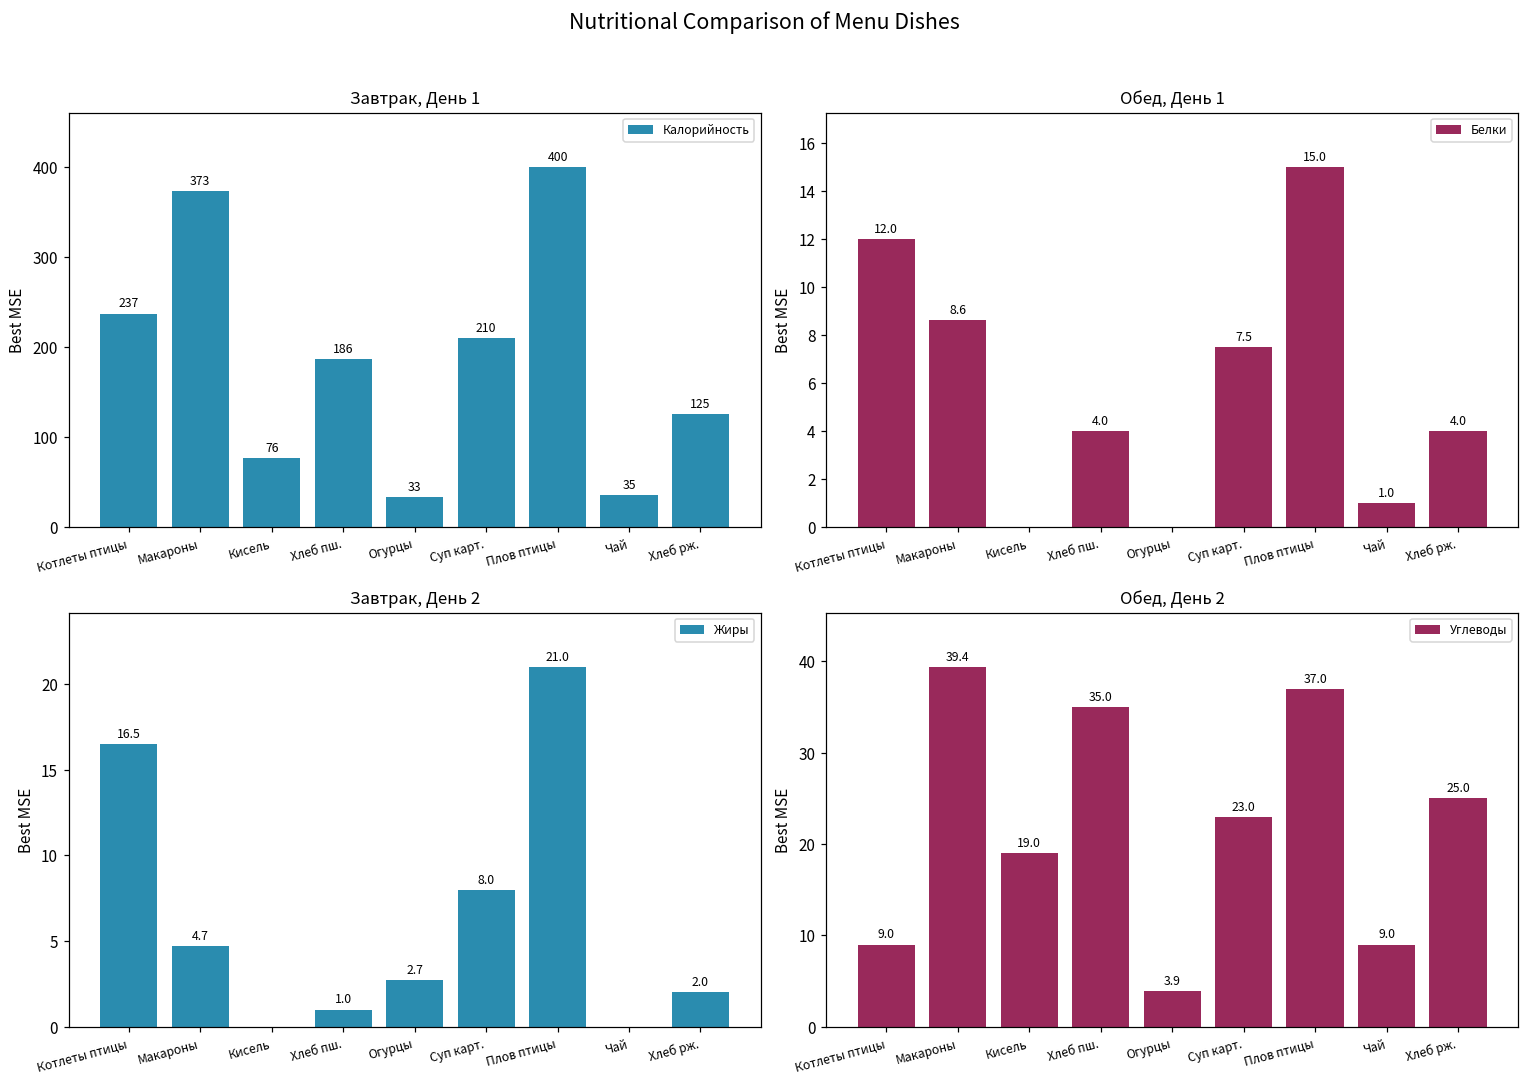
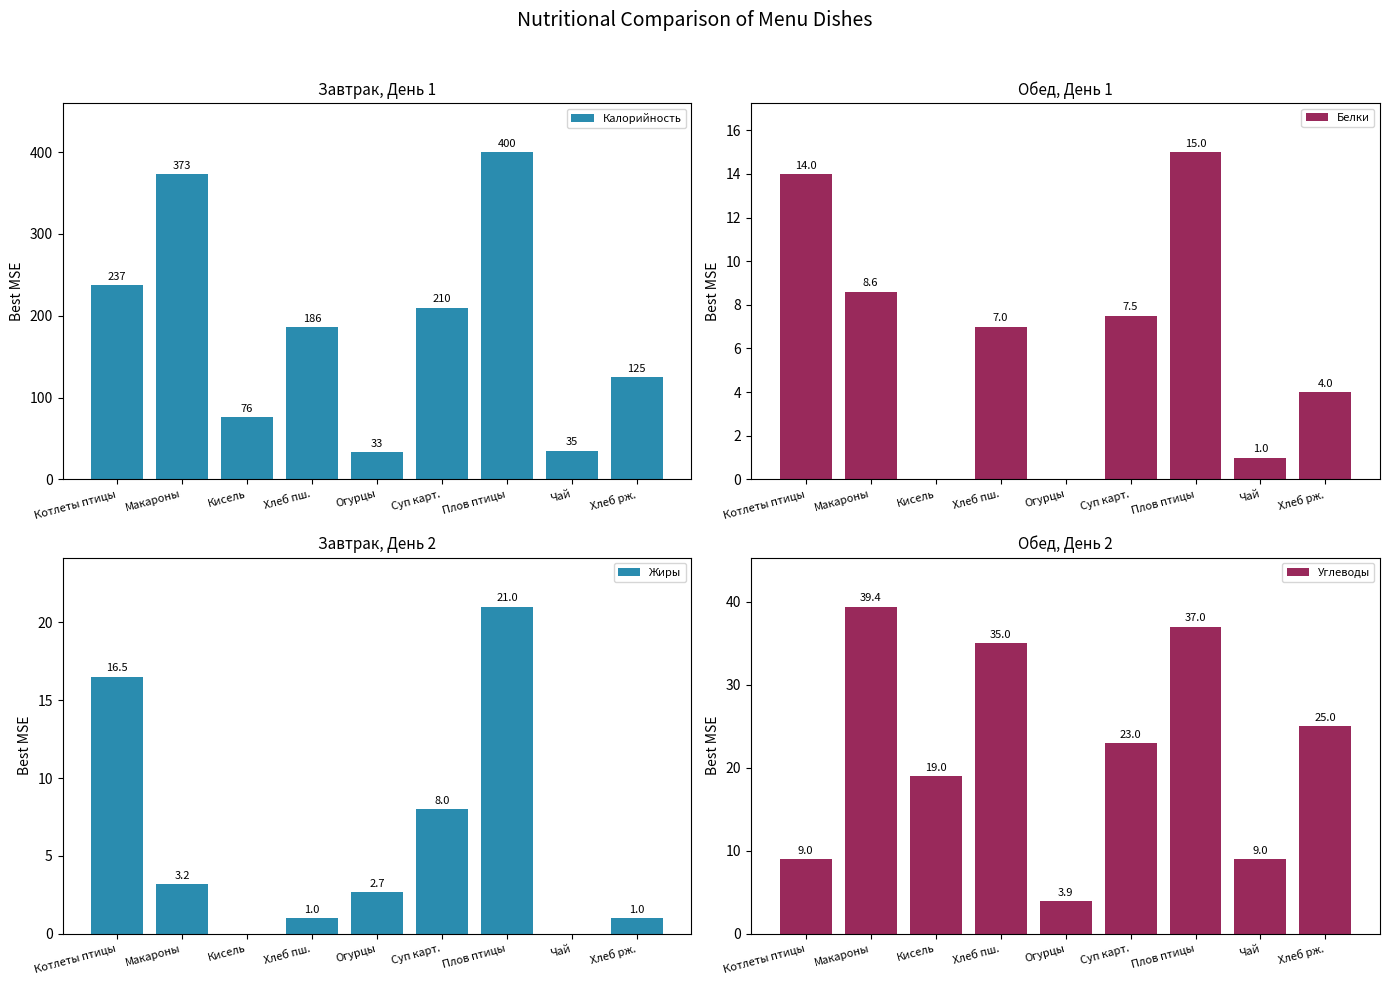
Обед, День 1, Котлеты птицы: 12.0 -> 14.0
Обед, День 1, Хлеб пш.: 4.0 -> 7.0
Завтрак, День 2, Макароны: 4.7 -> 3.2
Завтрак, День 2, Хлеб рж.: 2.0 -> 1.0
